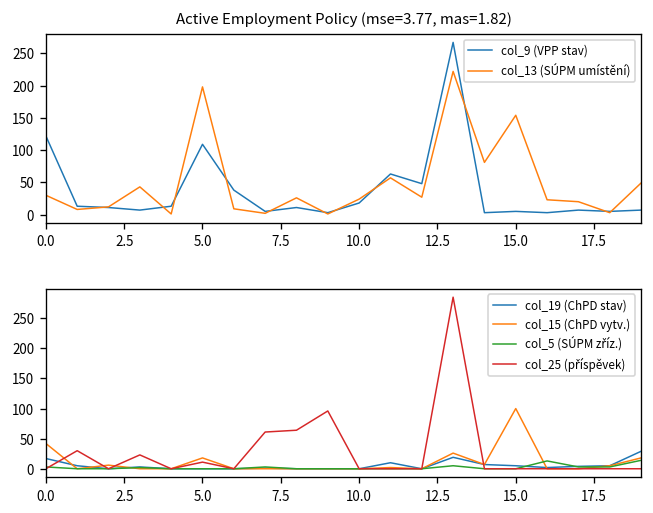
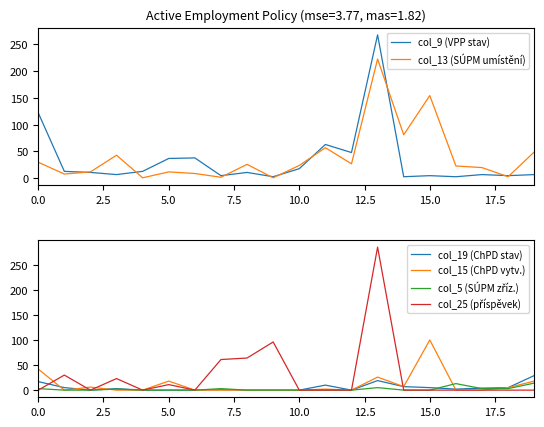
Active Employment Policy (mse=3.77, mas=1.82), col_9 (VPP stav), 5.0: 110 -> 40
Active Employment Policy (mse=3.77, mas=1.82), col_13 (SÚPM umístění), 5.0: 200 -> 10
